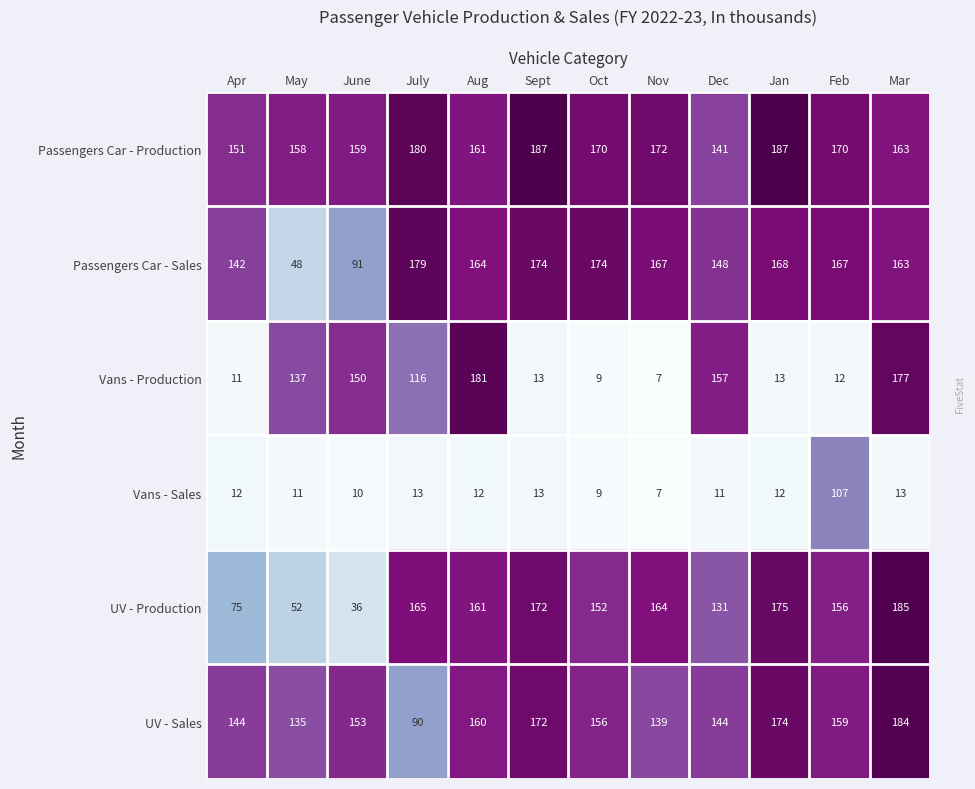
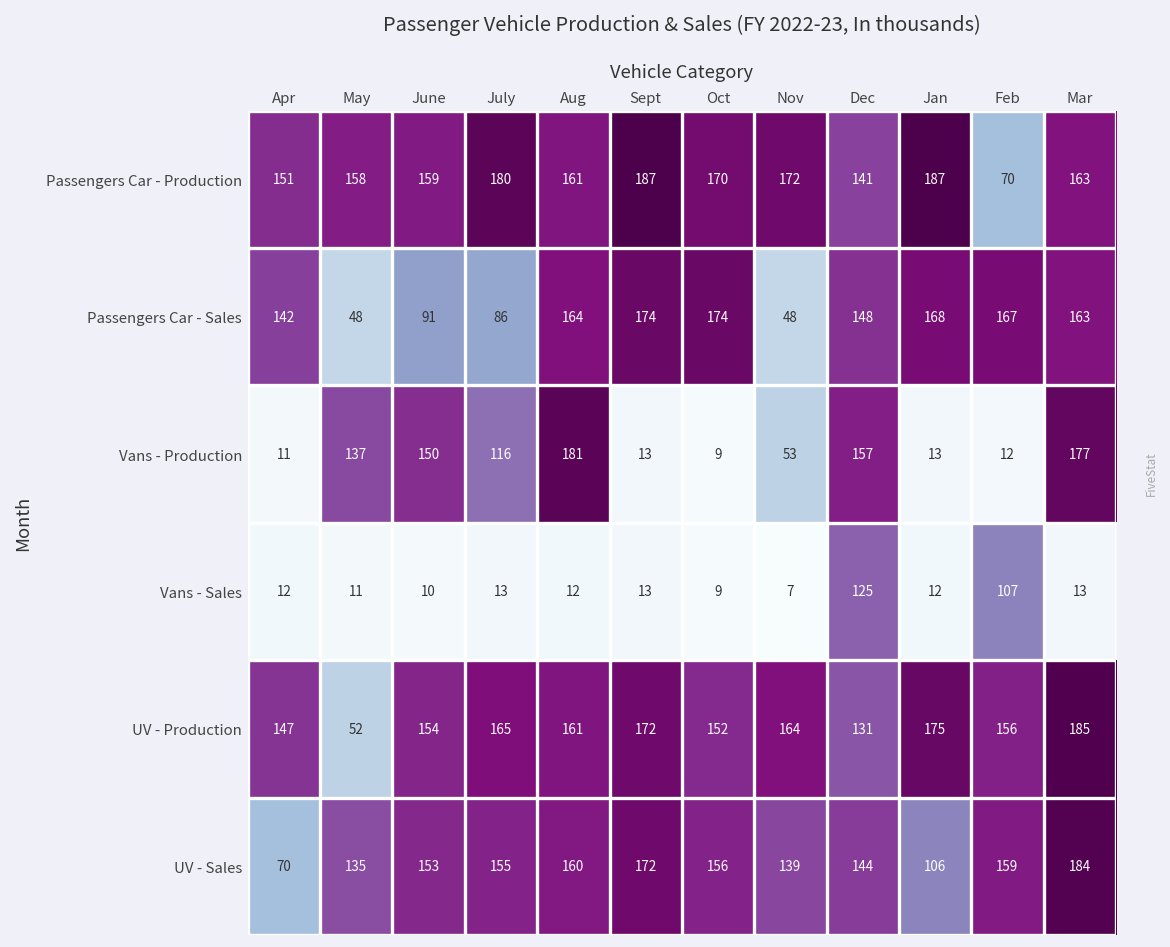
Passengers Car - Production, Feb: 170 -> 70
Passengers Car - Sales, July: 179 -> 86
Passengers Car - Sales, Nov: 167 -> 48
Vans - Production, Nov: 7 -> 53
Vans - Sales, Dec: 11 -> 125
UV - Production, Apr: 75 -> 147
UV - Production, June: 36 -> 154
UV - Sales, Apr: 144 -> 70
UV - Sales, July: 90 -> 155
UV - Sales, Jan: 174 -> 106
